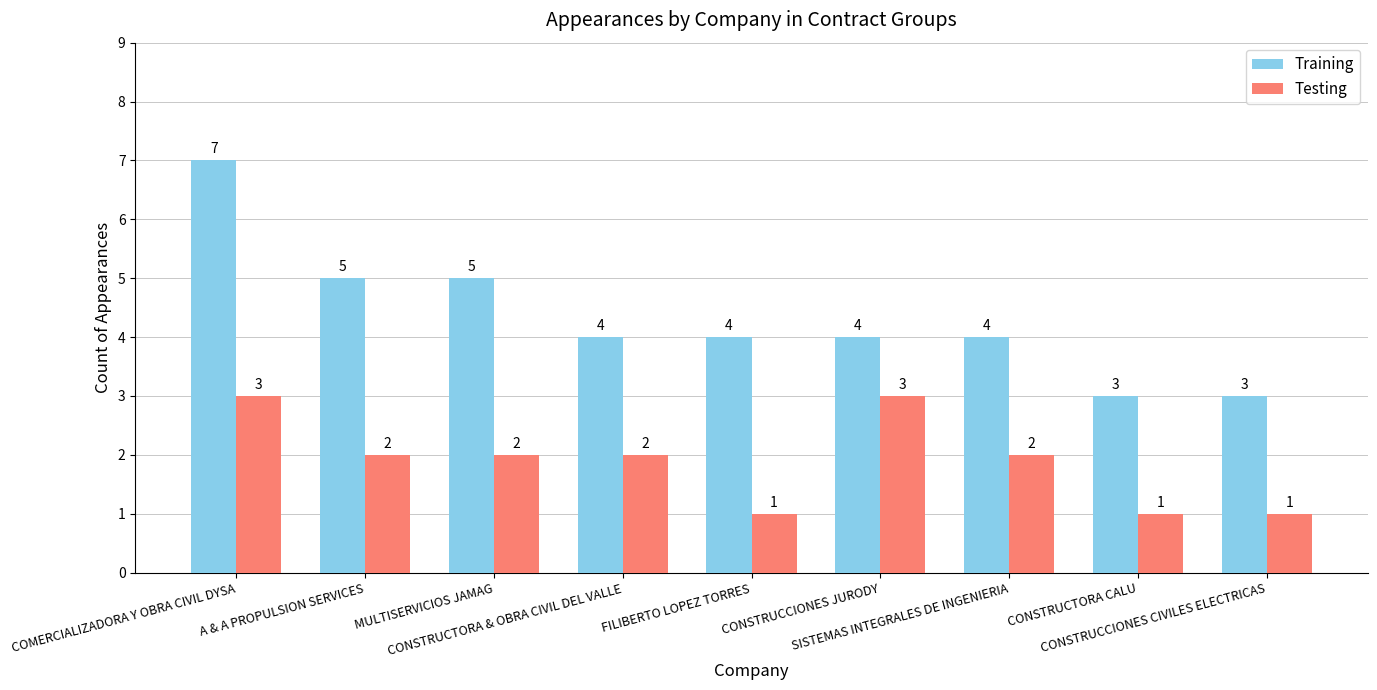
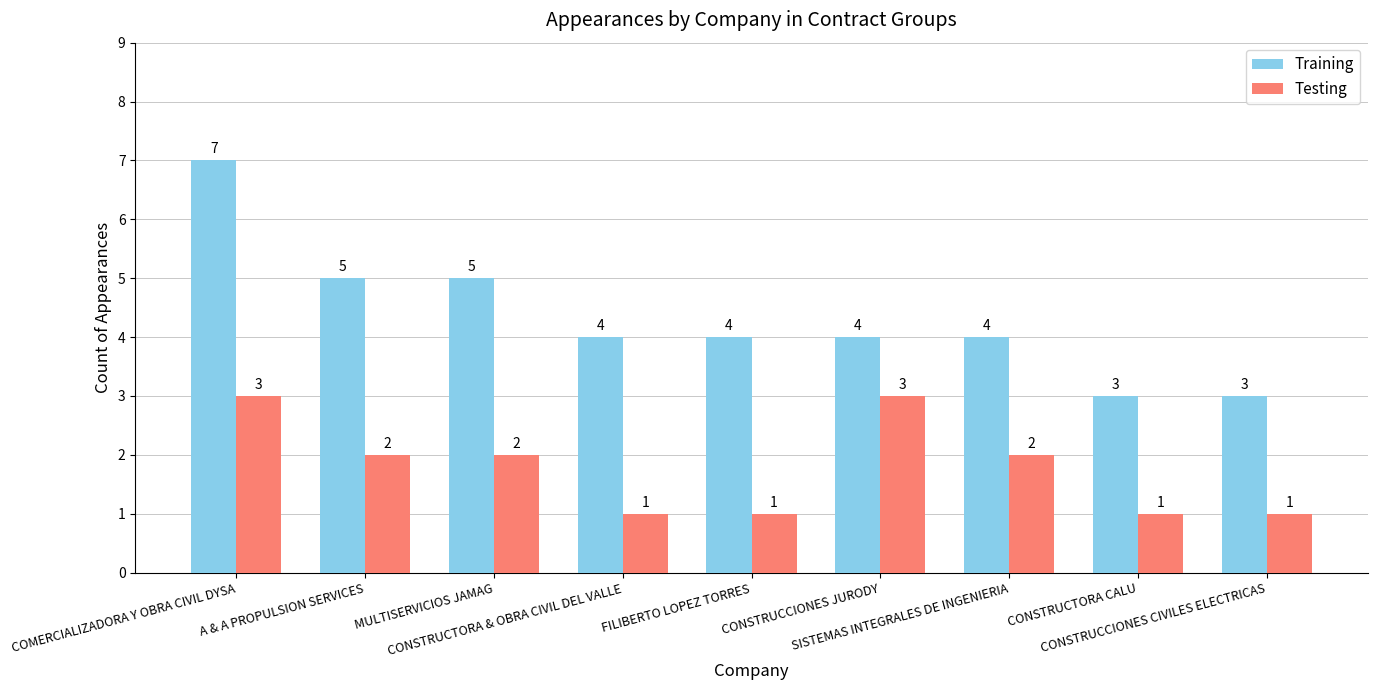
Testing, CONSTRUCTORA & OBRA CIVIL DEL VALLE: 2 -> 1
